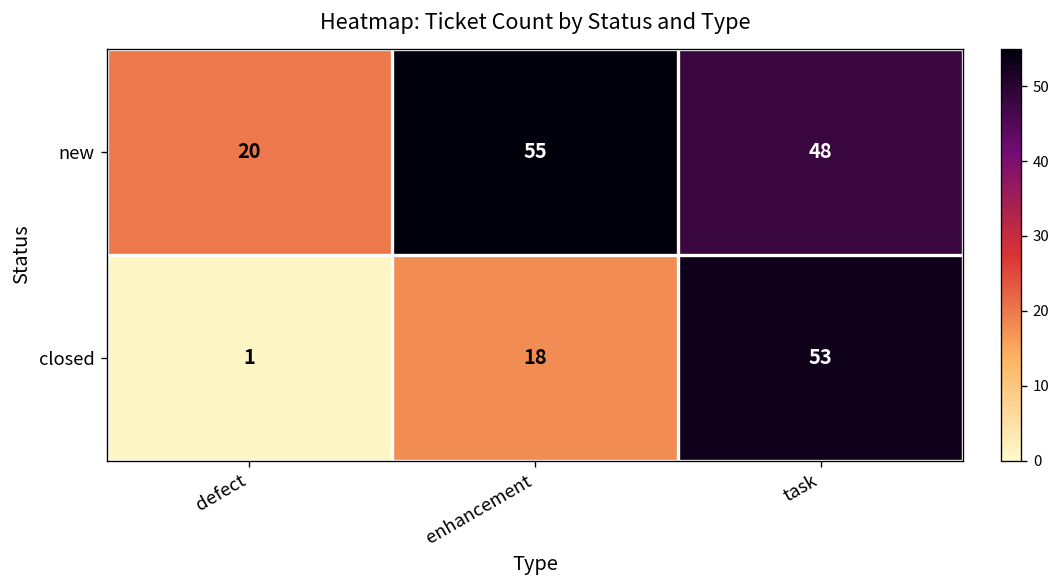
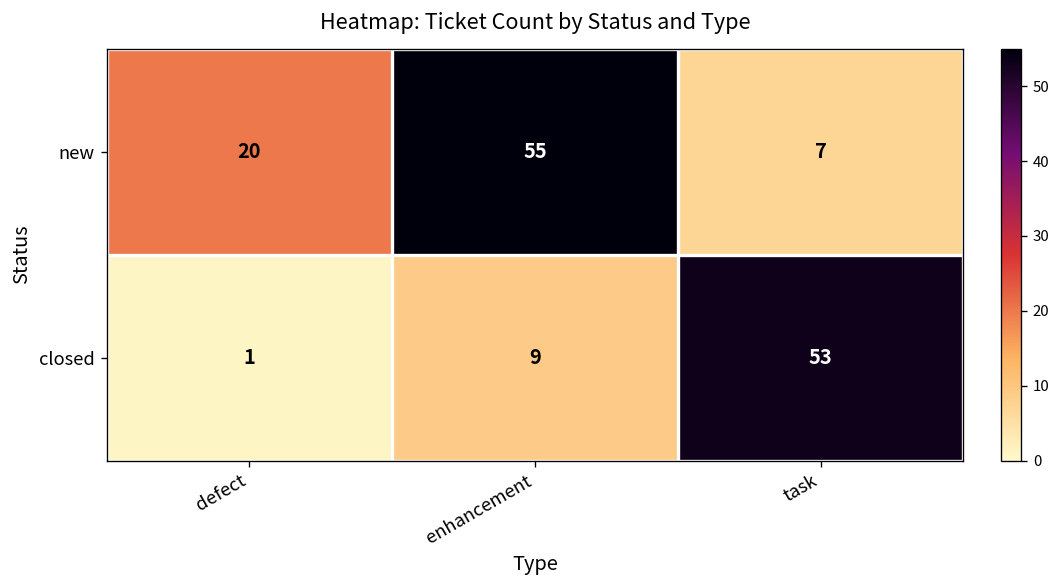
new, task: 48 -> 7
closed, enhancement: 18 -> 9
